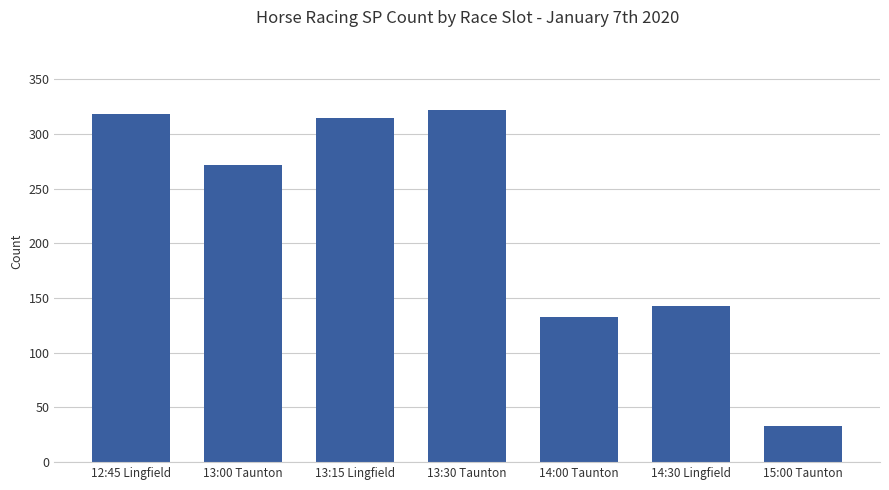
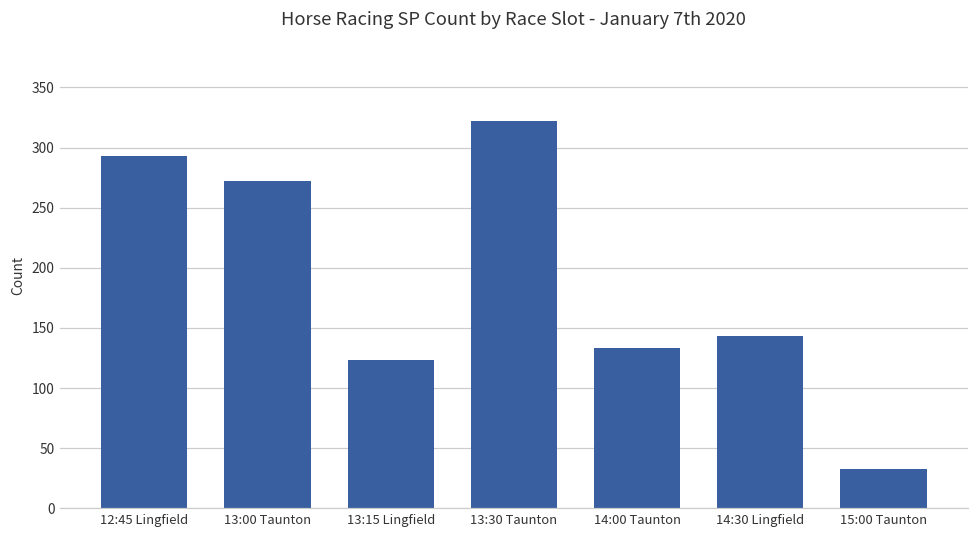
12:45 Lingfield: 318 -> 293
13:15 Lingfield: 315 -> 123
